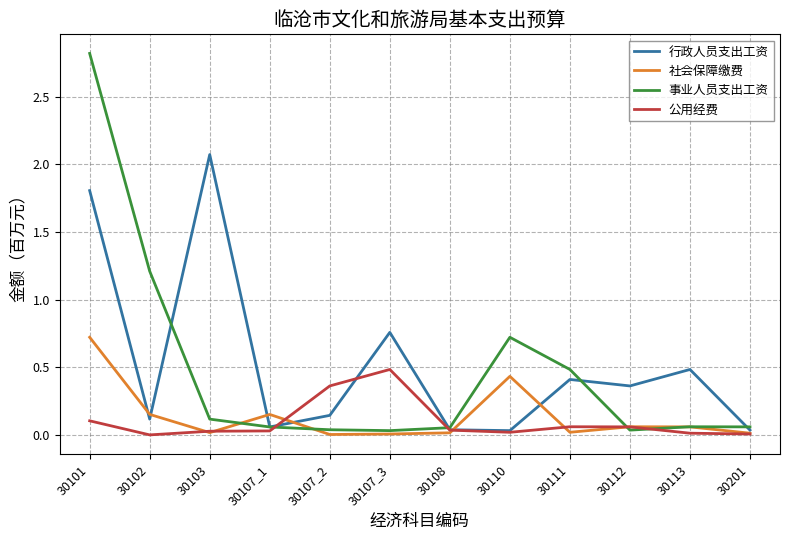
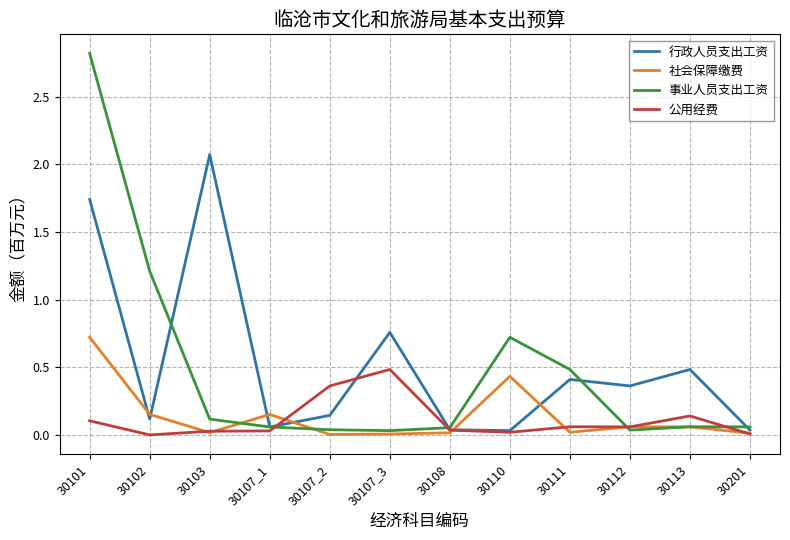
行政人员支出工资, 30101: 1.81 -> 1.74
公用经费, 30113: 0.01 -> 0.14
